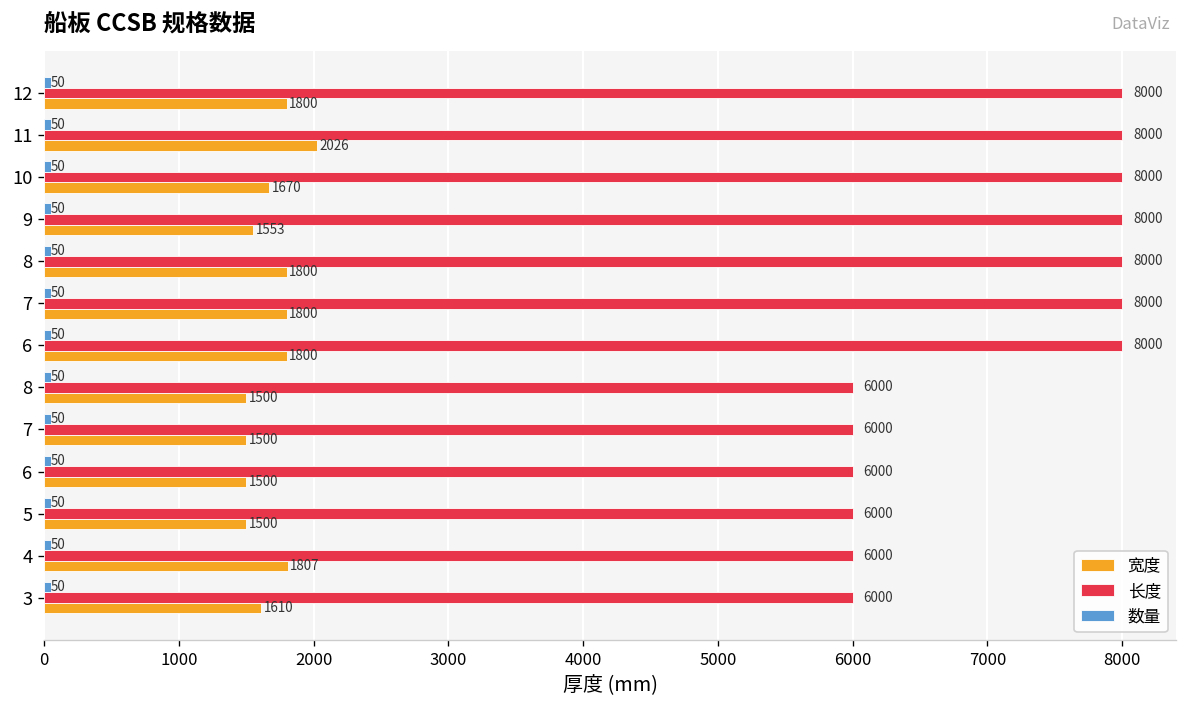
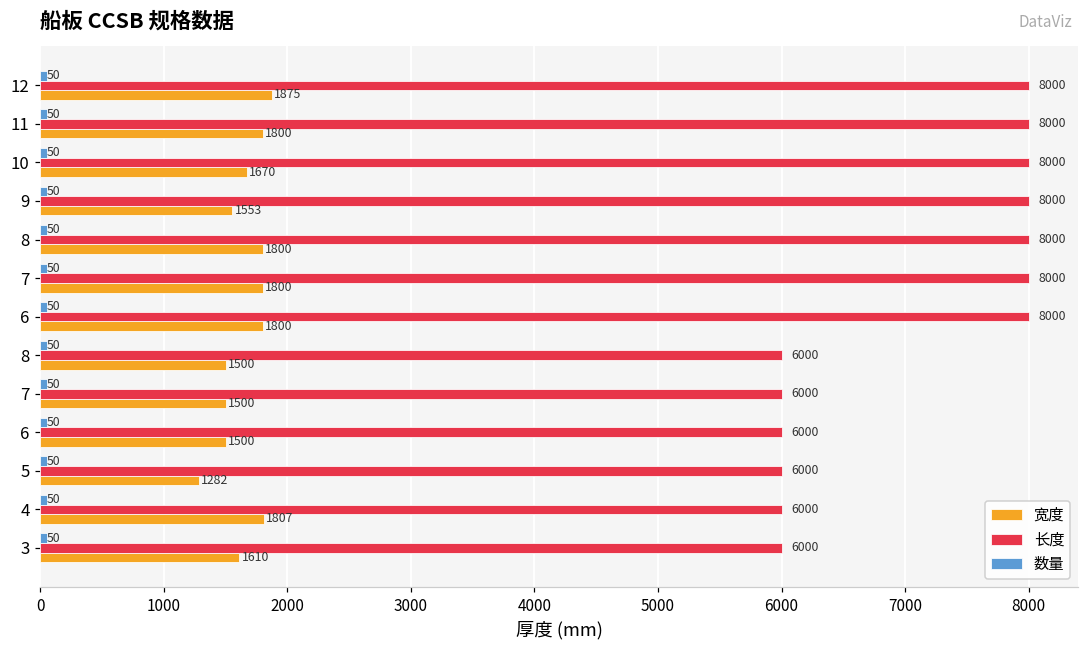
宽度, 12: 1800 -> 1875
宽度, 11: 2026 -> 1800
宽度, 5: 1500 -> 1282
